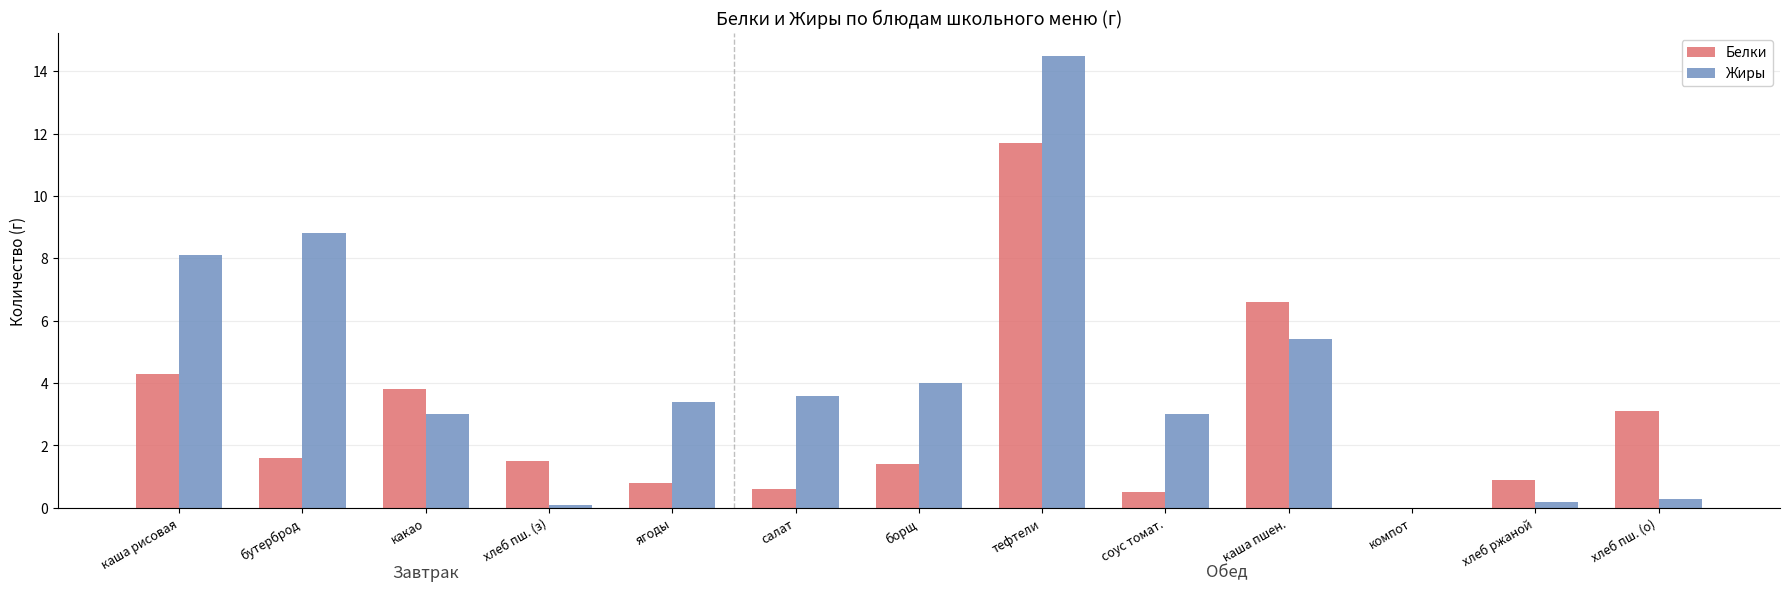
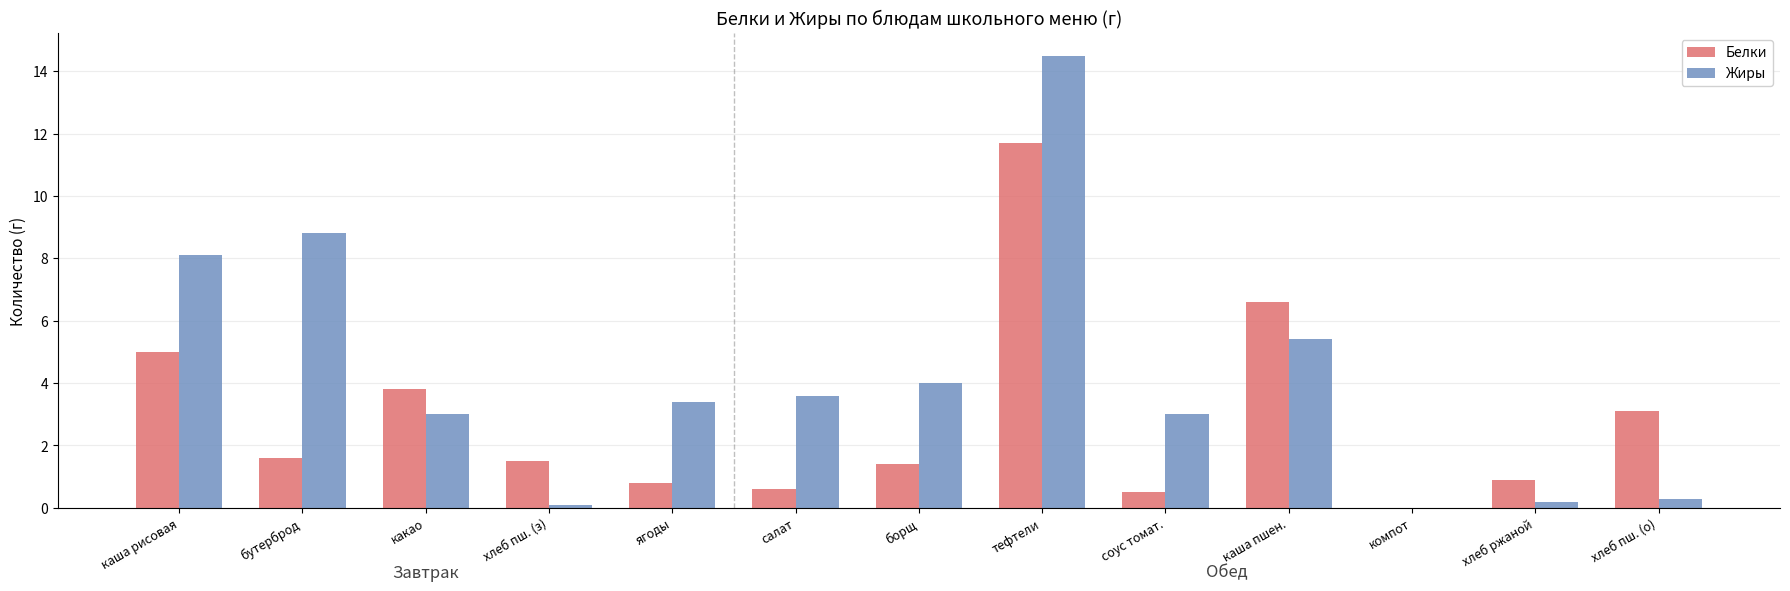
Белки, каша рисовая: 4.3 -> 5.0
